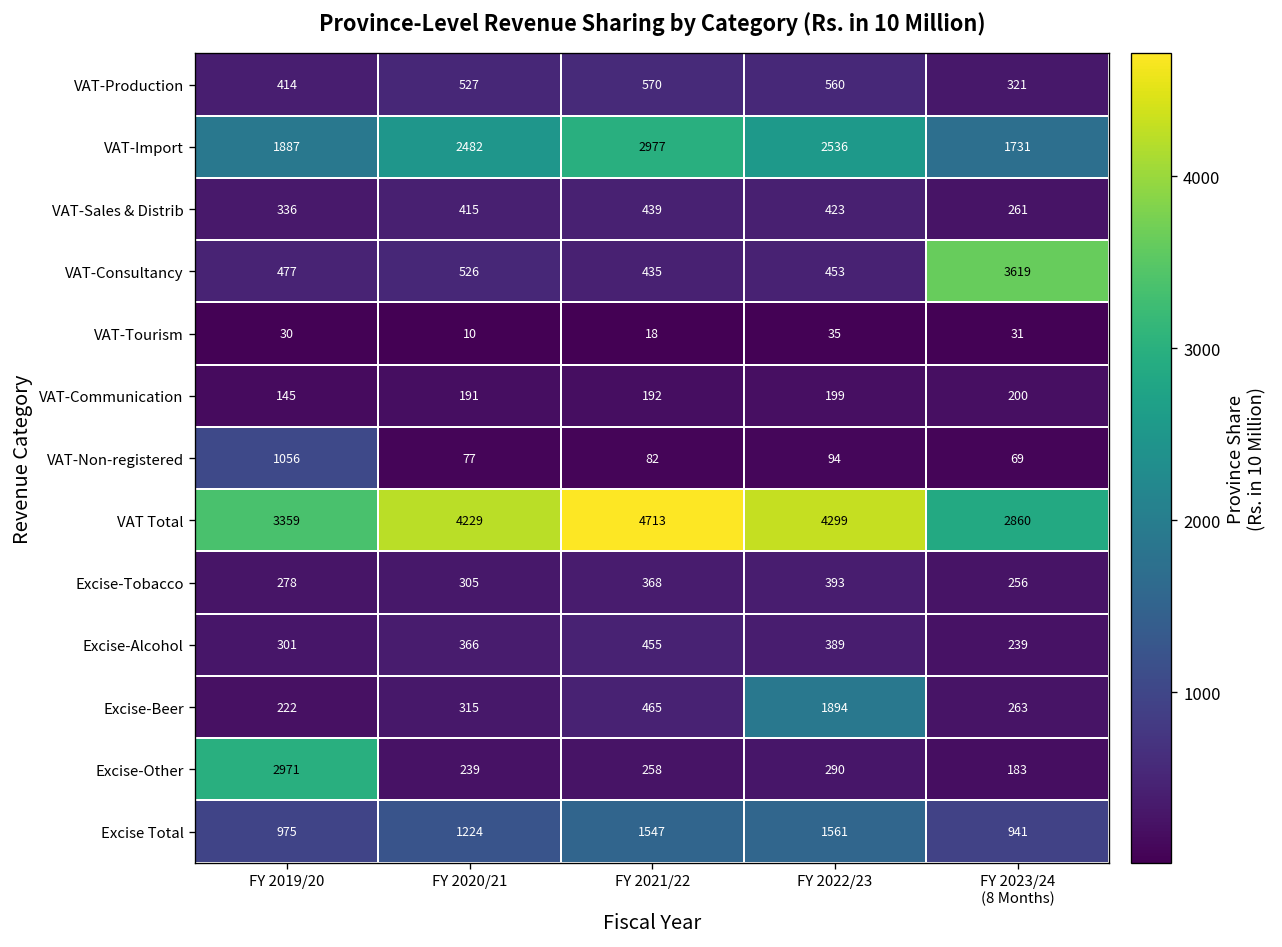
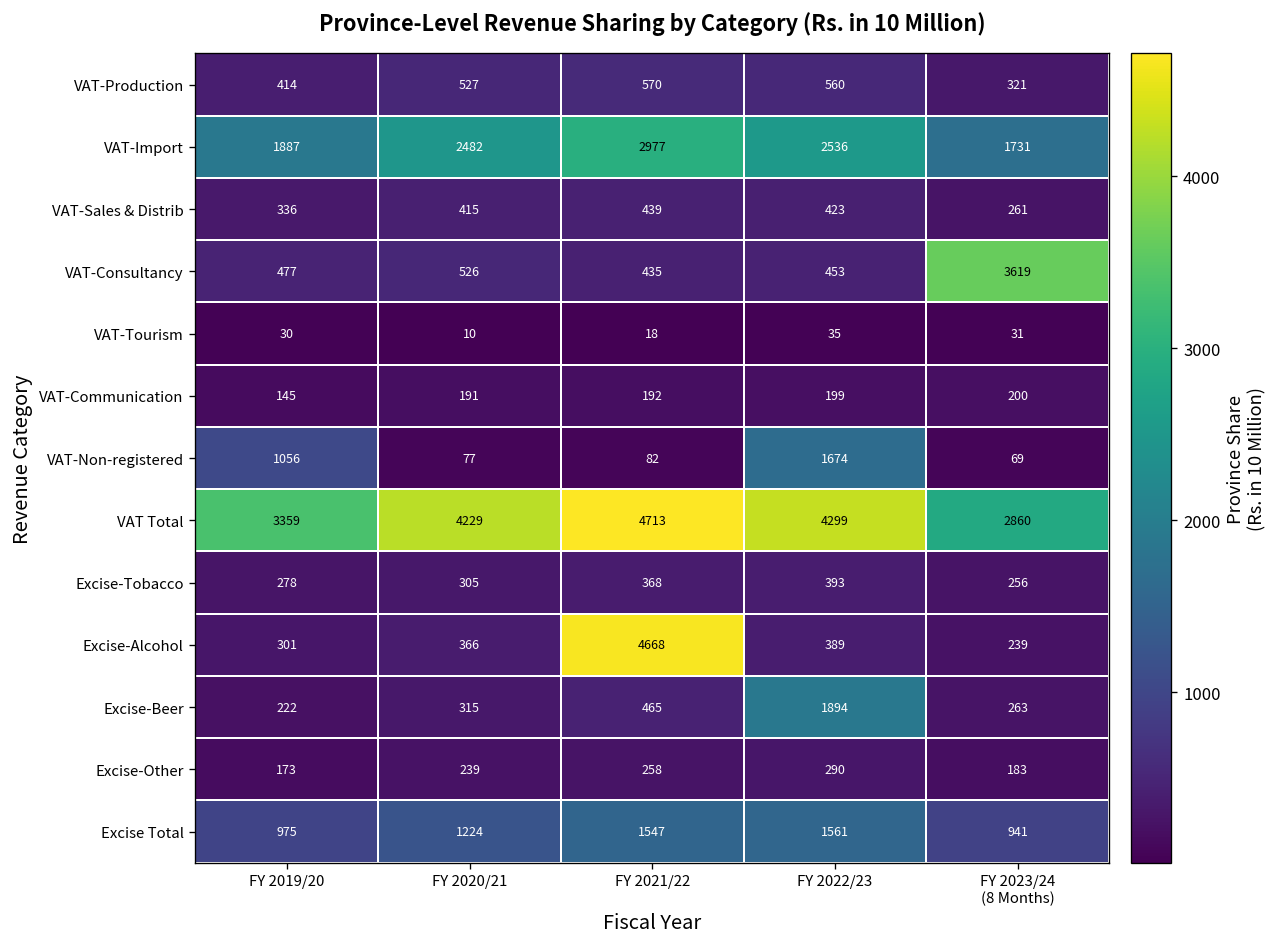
VAT-Non-registered, FY 2022/23: 94 -> 1674
Excise-Alcohol, FY 2021/22: 455 -> 4668
Excise-Other, FY 2019/20: 2971 -> 173
